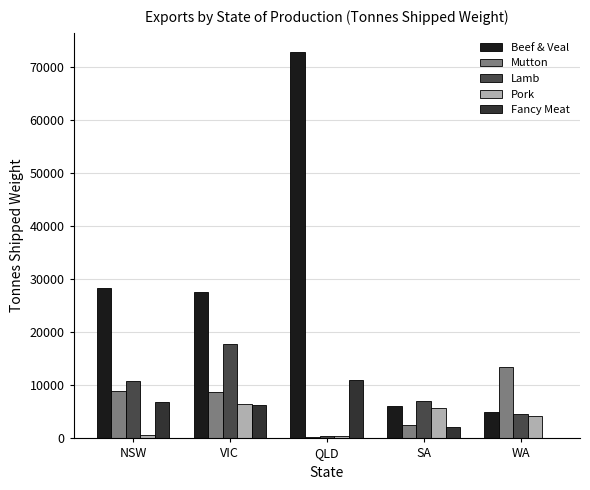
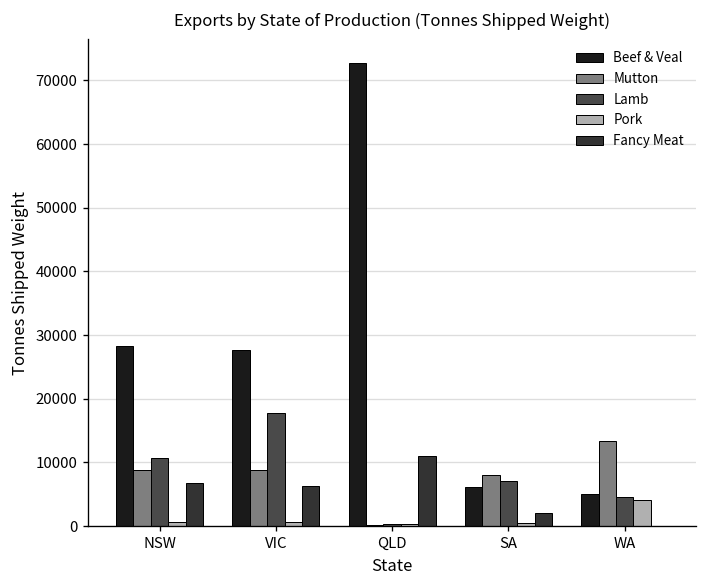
Pork, VIC: 6000 -> 1000
Mutton, SA: 3000 -> 8000
Pork, SA: 6000 -> 0
